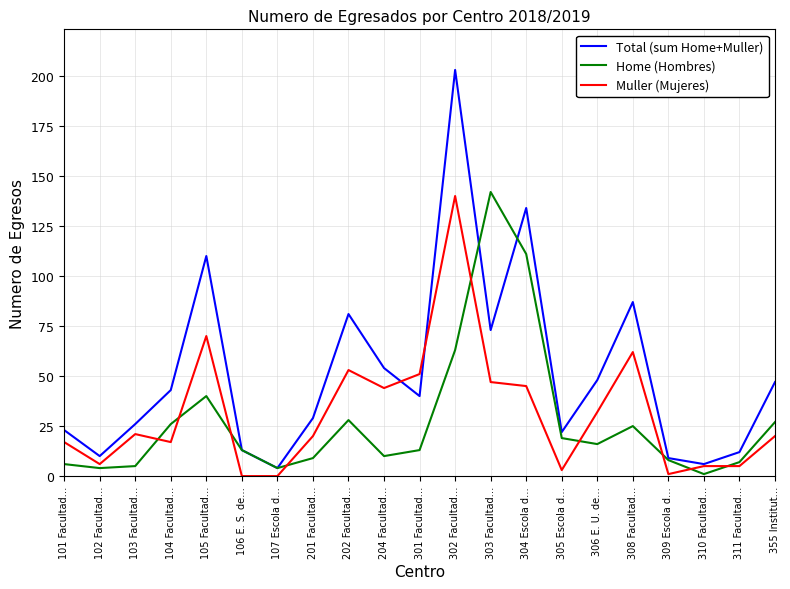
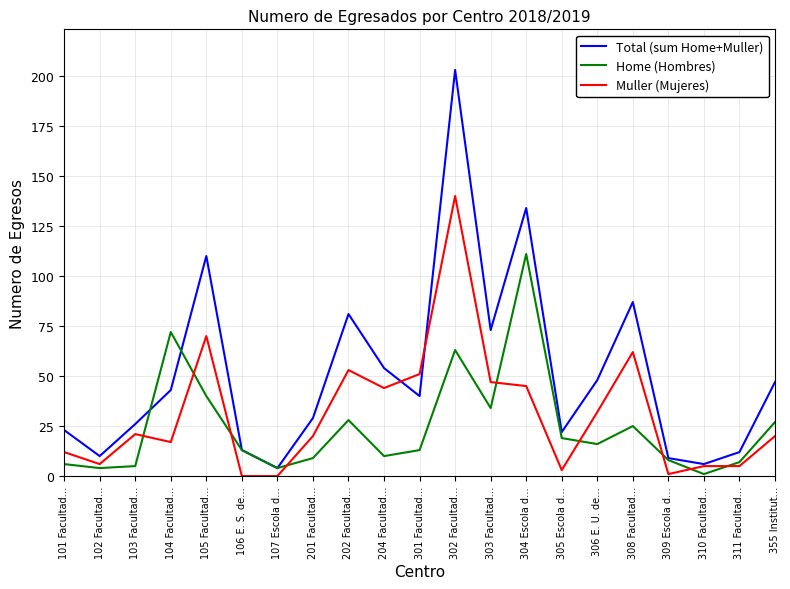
Muller (Mujeres), 101 Facultad…: 17 -> 12
Home (Hombres), 104 Facultad…: 26 -> 72
Home (Hombres), 303 Facultad…: 142 -> 34
